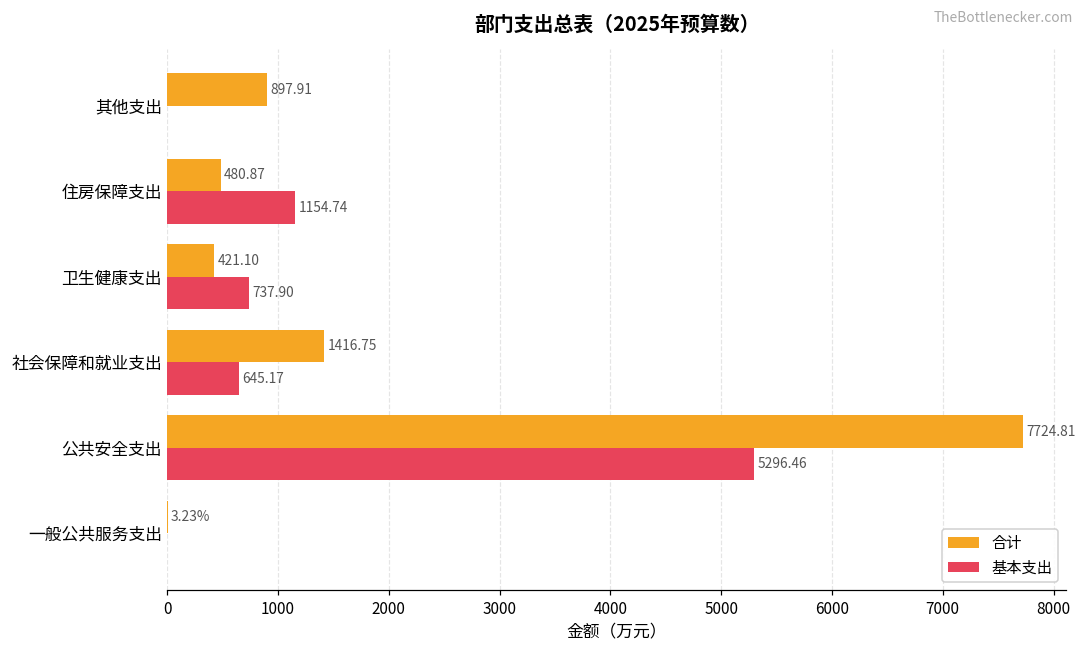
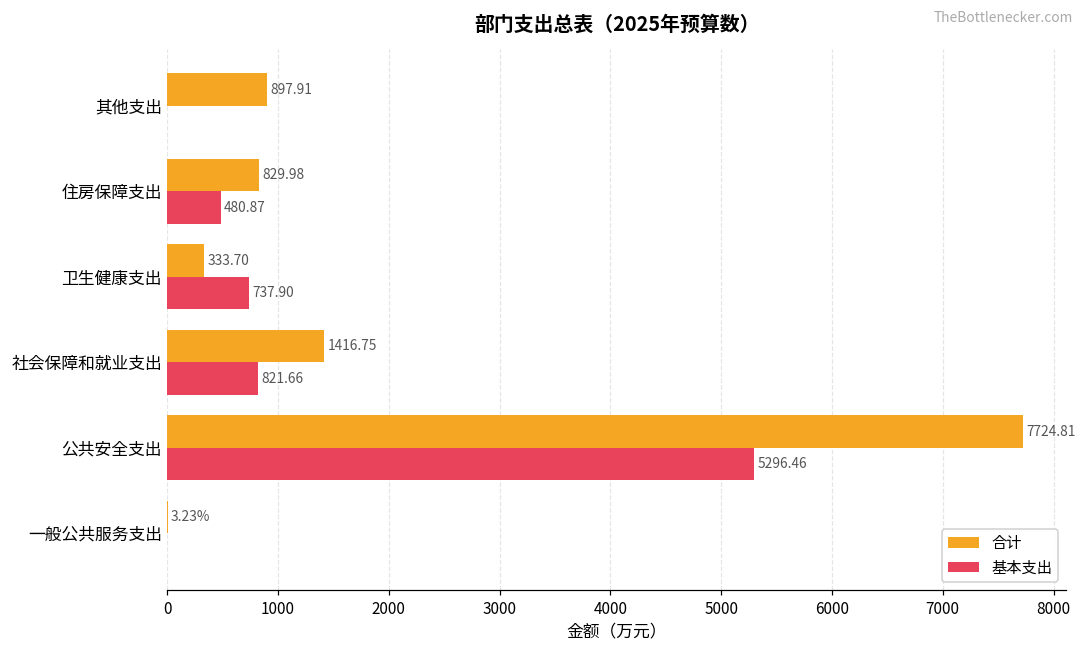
合计, 住房保障支出: 480.87 -> 829.98
基本支出, 住房保障支出: 1154.74 -> 480.87
合计, 卫生健康支出: 421.10 -> 333.70
基本支出, 社会保障和就业支出: 645.17 -> 821.66
